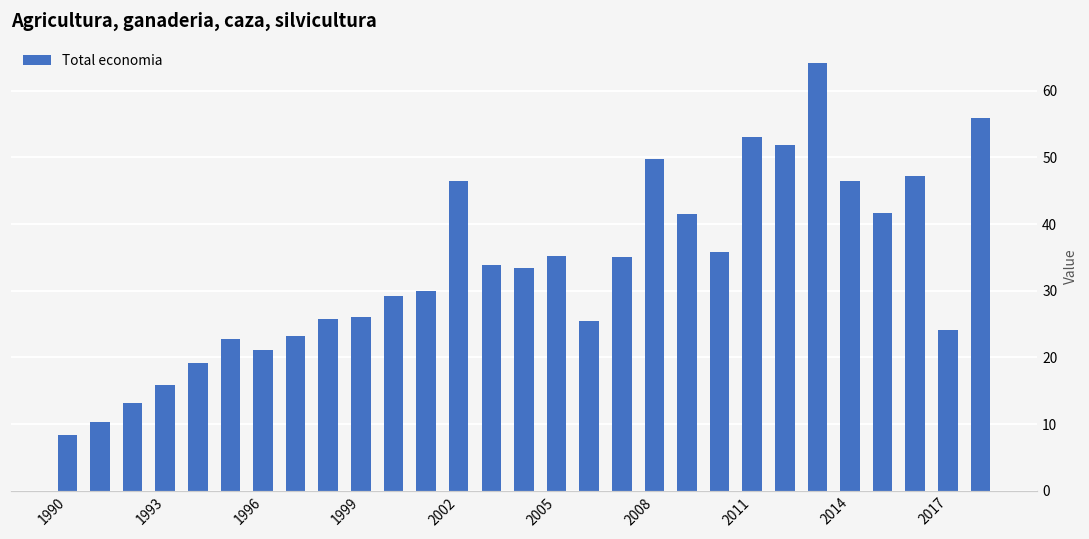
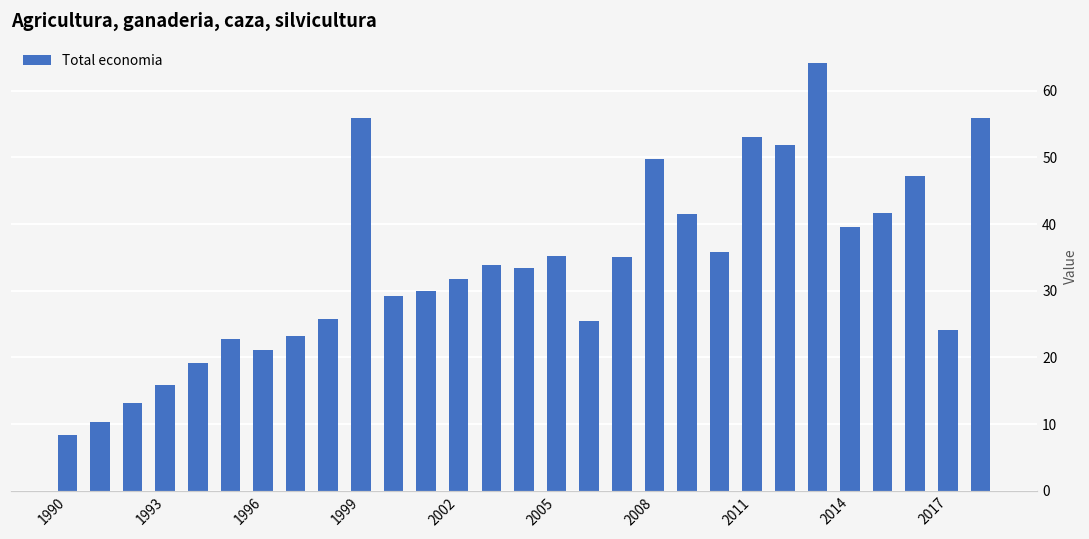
1999: 26 -> 56
2002: 46 -> 32
2014: 47 -> 40
